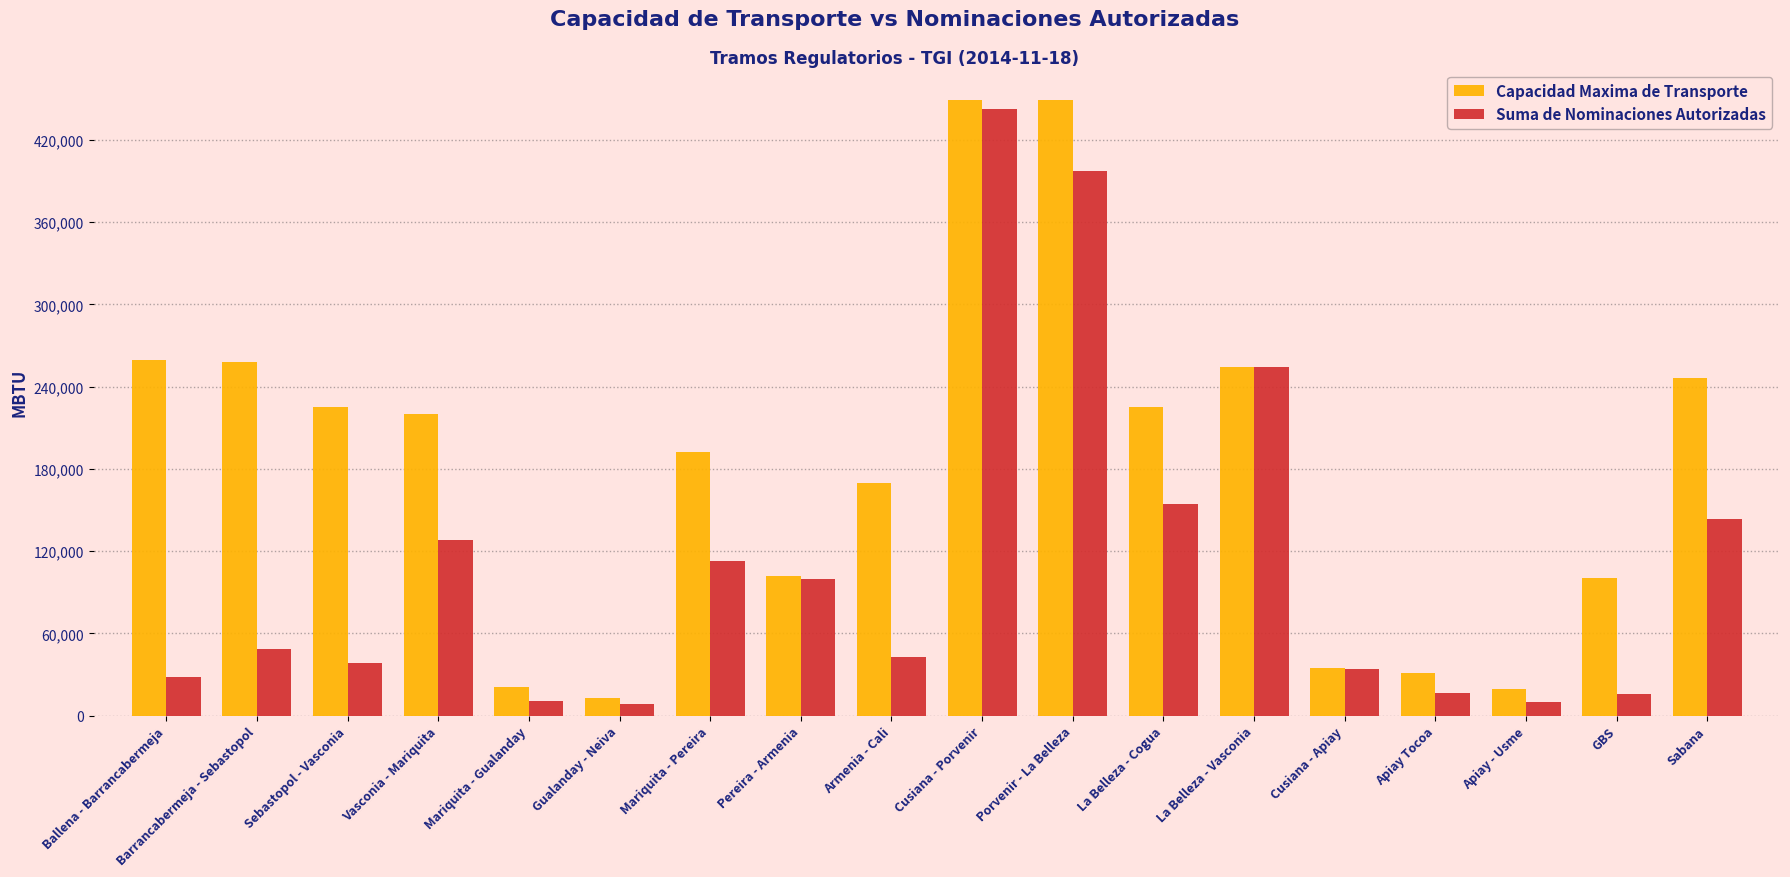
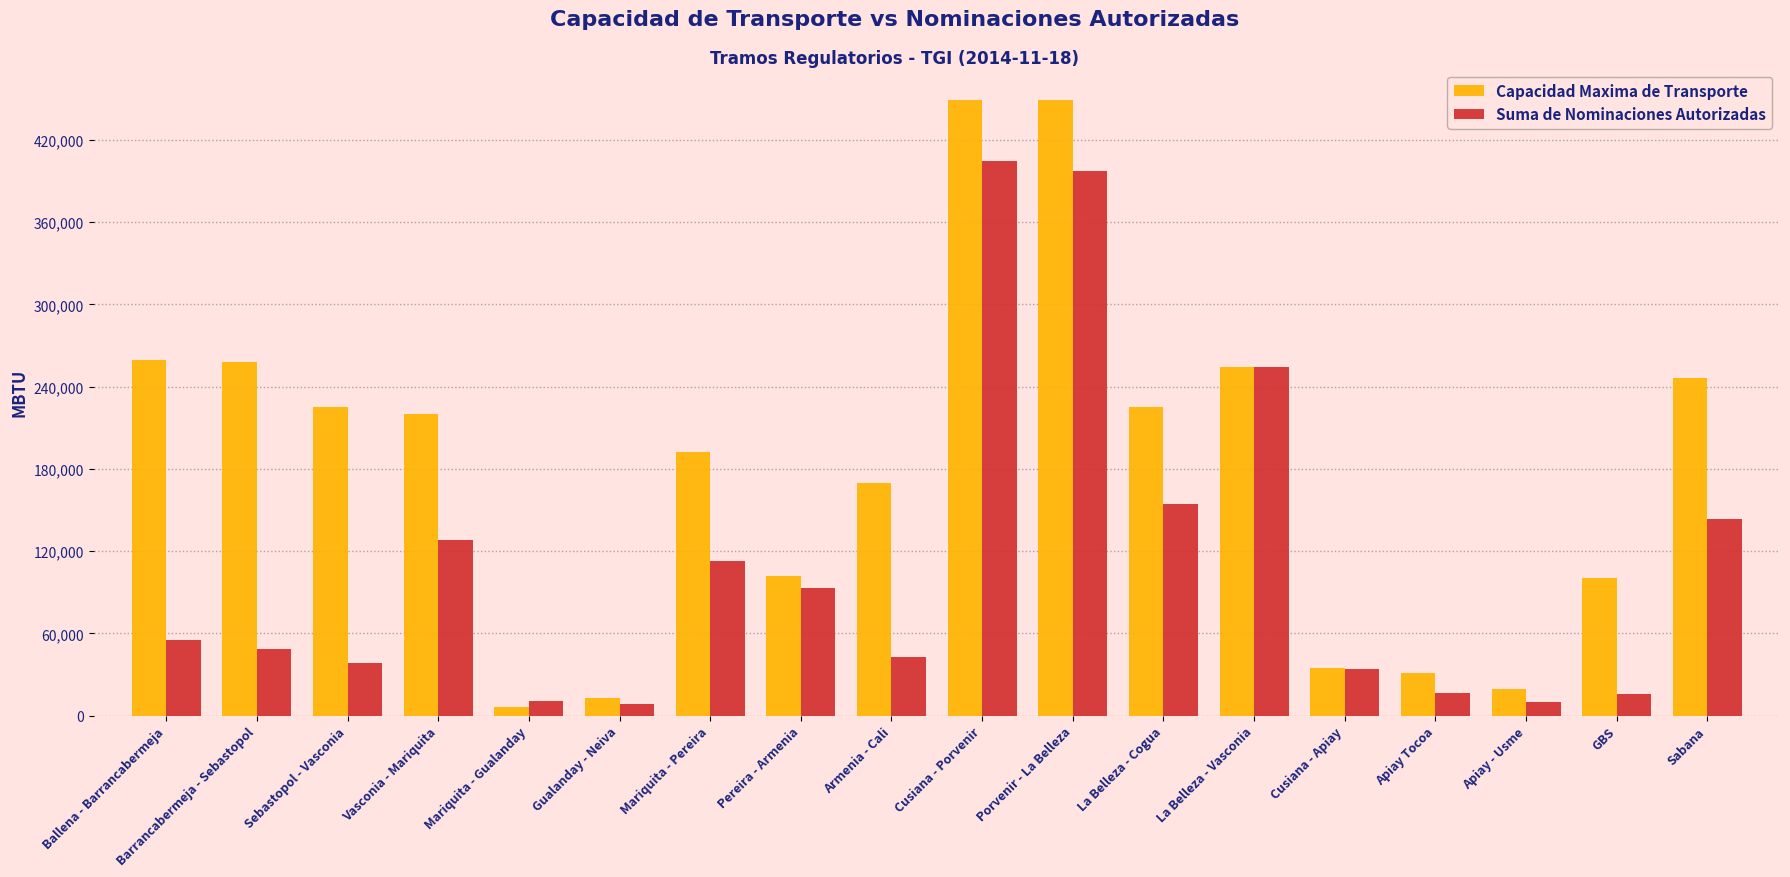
Suma de Nominaciones Autorizadas, Ballena - Barrancabermeja: 28,000 -> 55,000
Capacidad Maxima de Transporte, Mariquita - Gualanday: 21,000 -> 6,000
Suma de Nominaciones Autorizadas, Pereira - Armenia: 100,000 -> 93,000
Suma de Nominaciones Autorizadas, Cusiana - Porvenir: 443,000 -> 405,000
